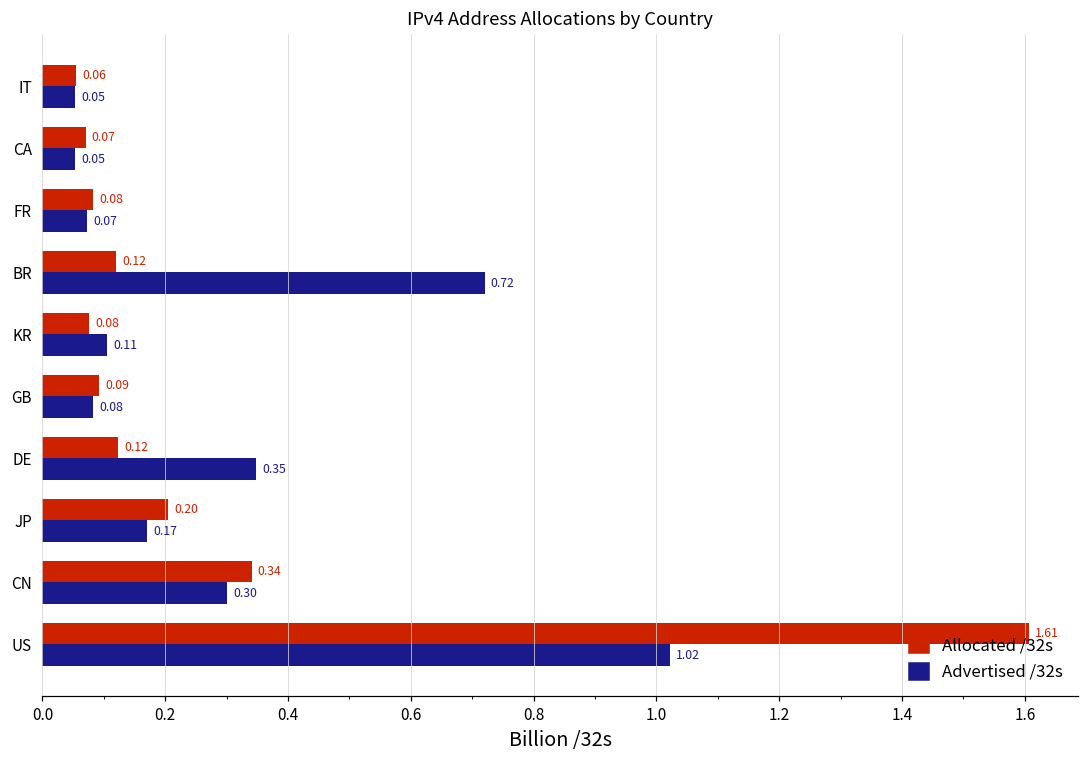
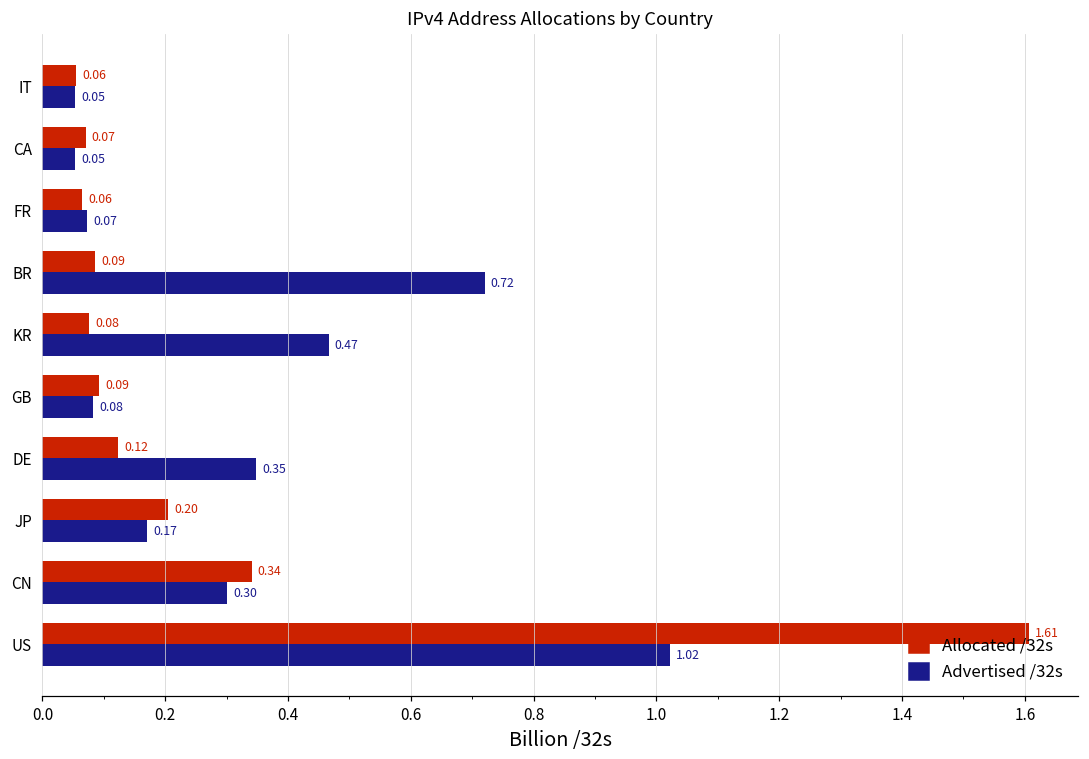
Allocated /32s, FR: 0.08 -> 0.06
Allocated /32s, BR: 0.12 -> 0.09
Advertised /32s, KR: 0.11 -> 0.47
